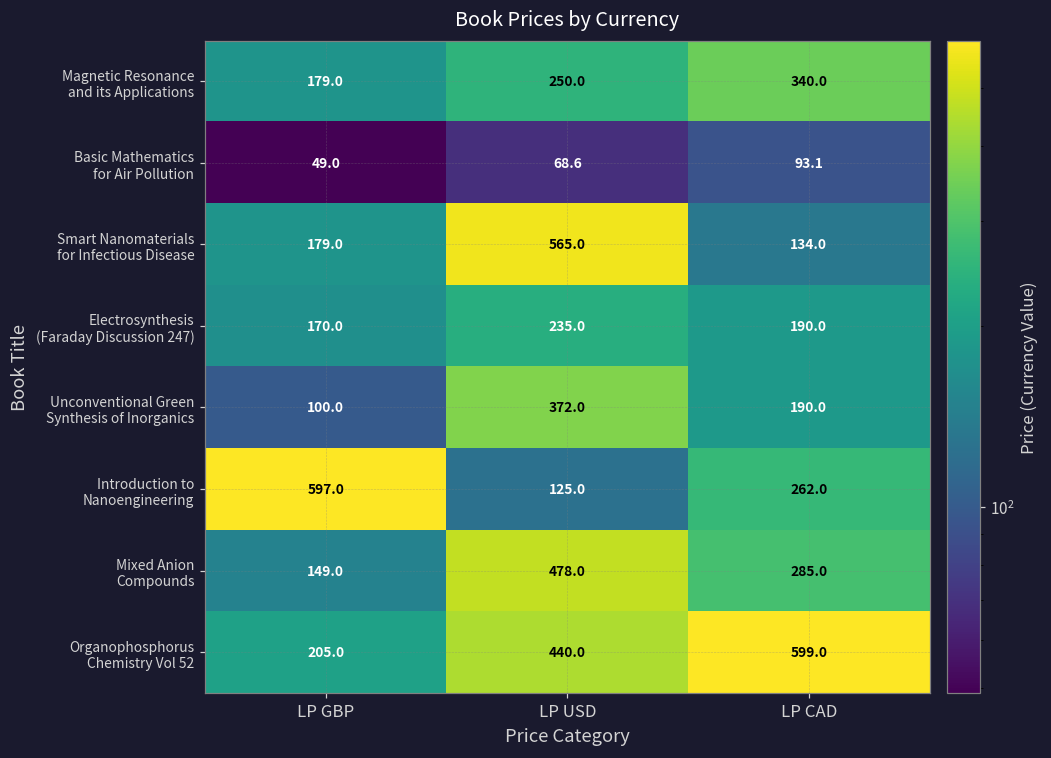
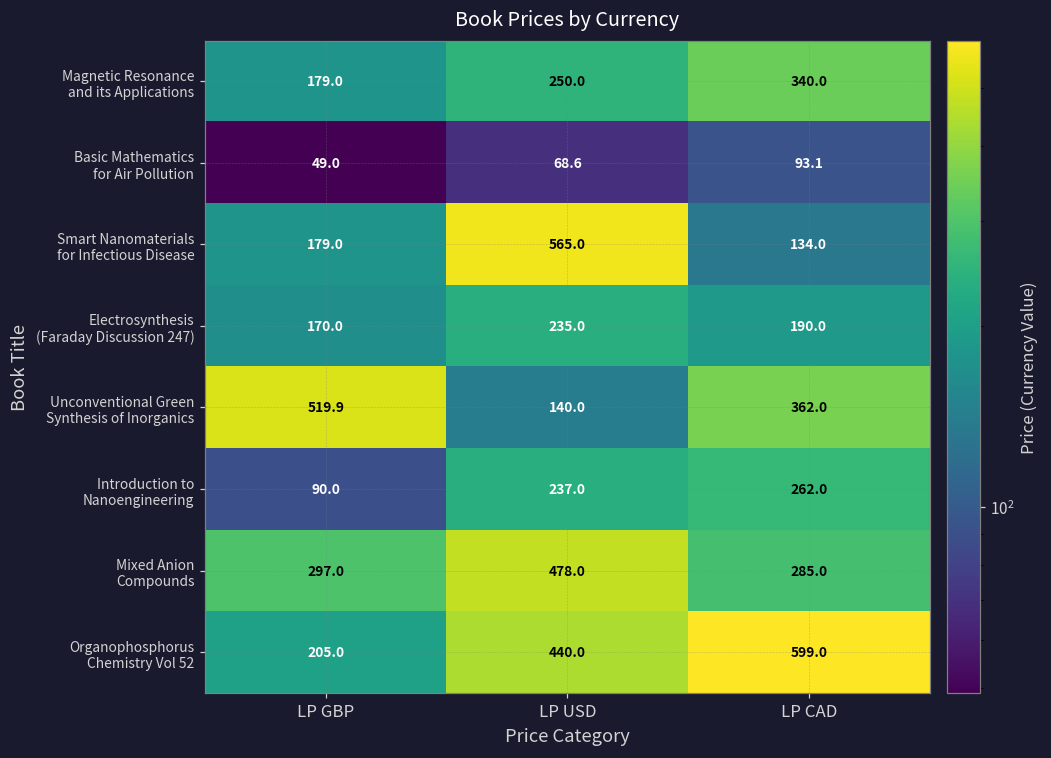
Unconventional Green Synthesis of Inorganics, LP GBP: 100.0 -> 519.9
Unconventional Green Synthesis of Inorganics, LP USD: 372.0 -> 140.0
Unconventional Green Synthesis of Inorganics, LP CAD: 190.0 -> 362.0
Introduction to Nanoengineering, LP GBP: 597.0 -> 90.0
Introduction to Nanoengineering, LP USD: 125.0 -> 237.0
Mixed Anion Compounds, LP GBP: 149.0 -> 297.0
